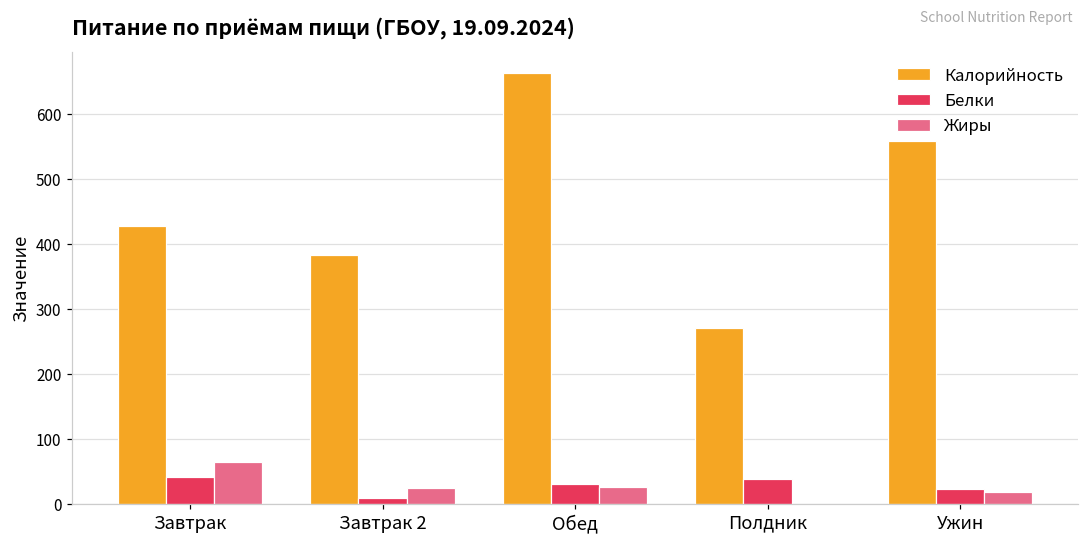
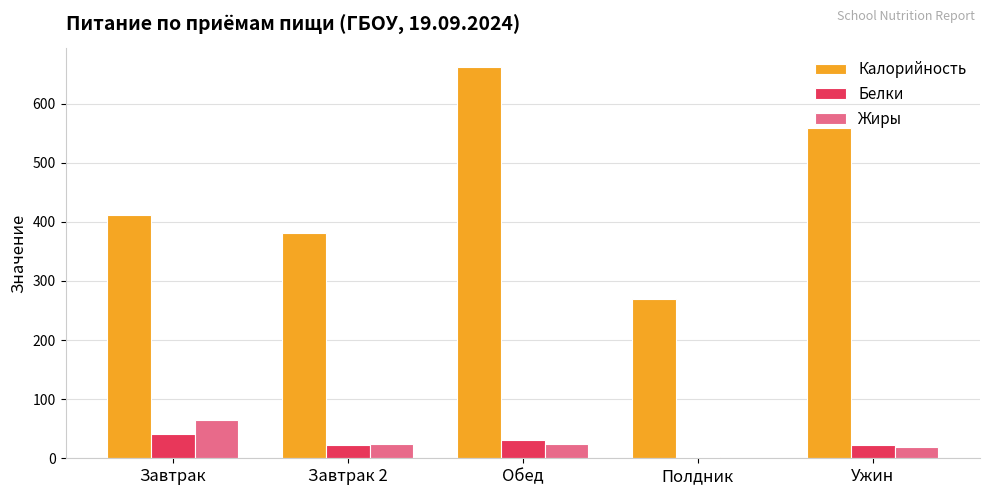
Калорийность, Завтрак: 430 -> 410
Белки, Завтрак 2: 10 -> 20
Белки, Полдник: 40 -> 0
